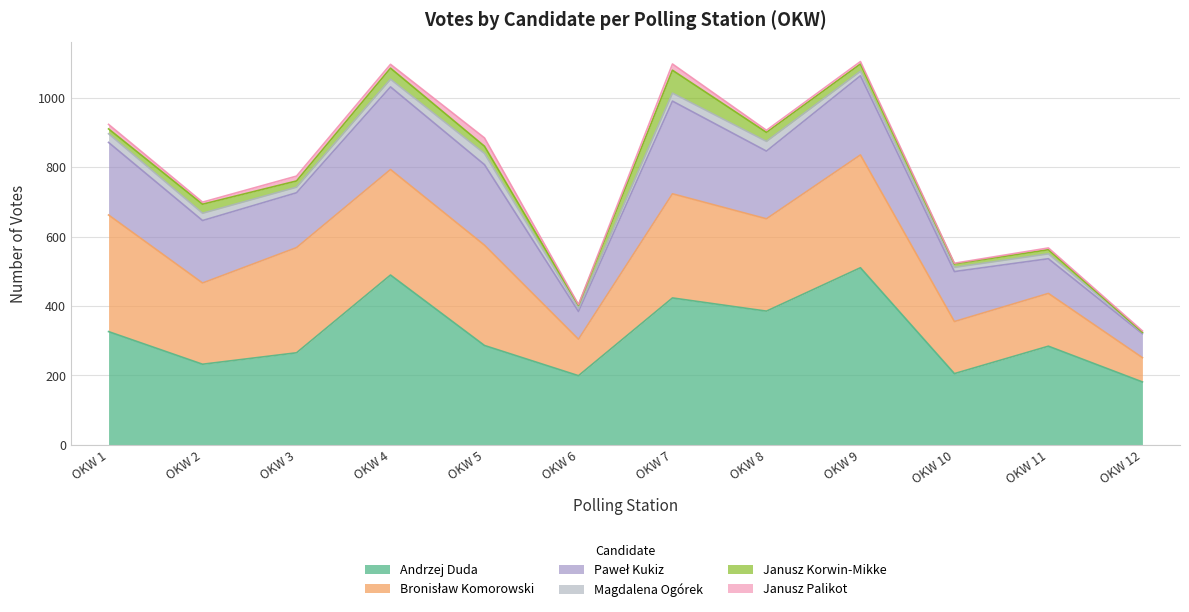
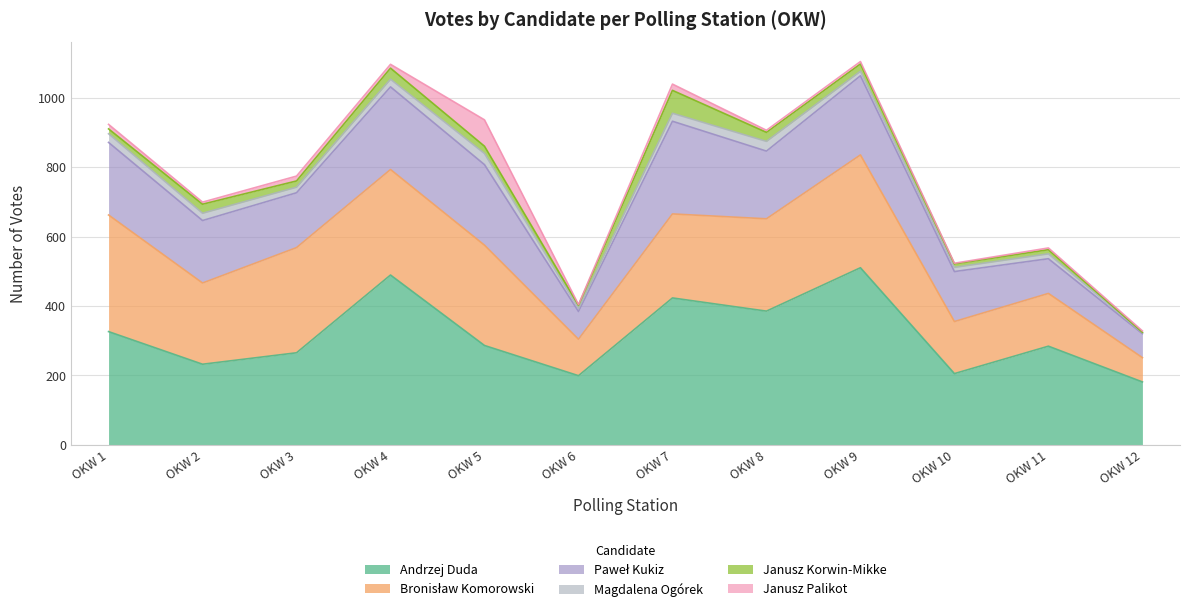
Janusz Palikot, OKW 5: 20 -> 80
Bronisław Komorowski, OKW 7: 300 -> 240
